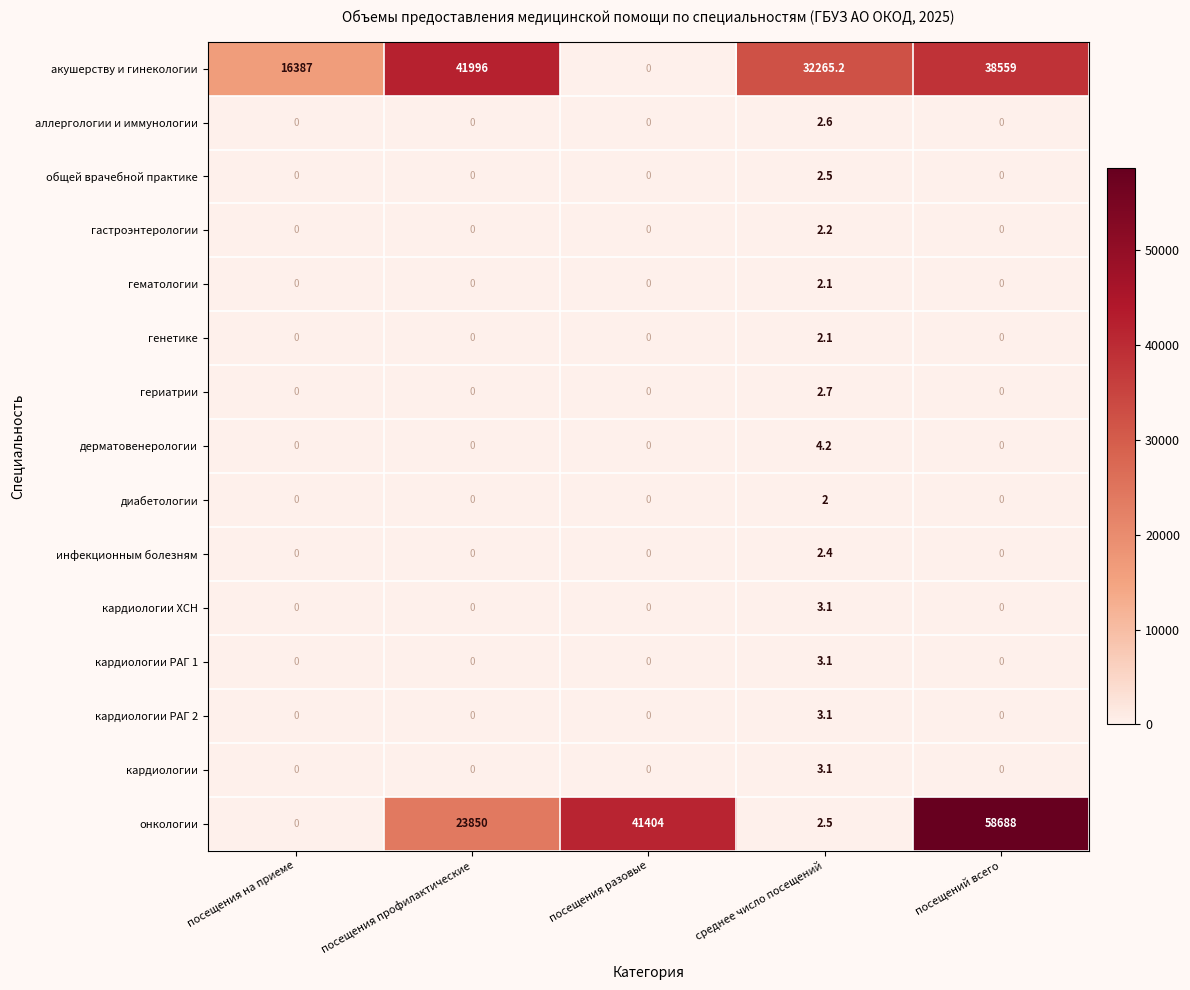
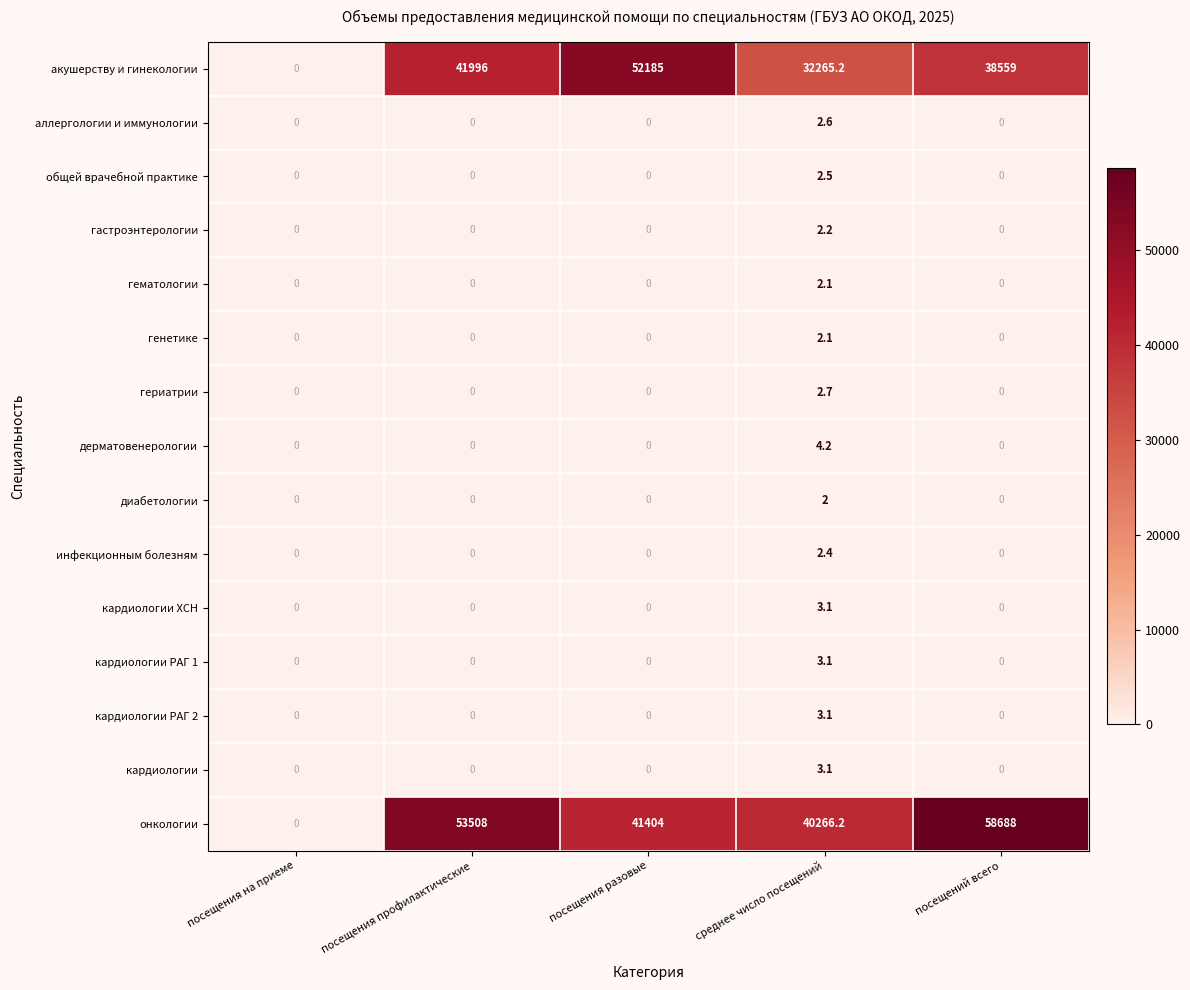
акушерству и гинекологии, посещения на приеме: 16387 -> 0
акушерству и гинекологии, посещения разовые: 0 -> 52185
онкологии, посещения профилактические: 23850 -> 53508
онкологии, среднее число посещений: 2.5 -> 40266.2
